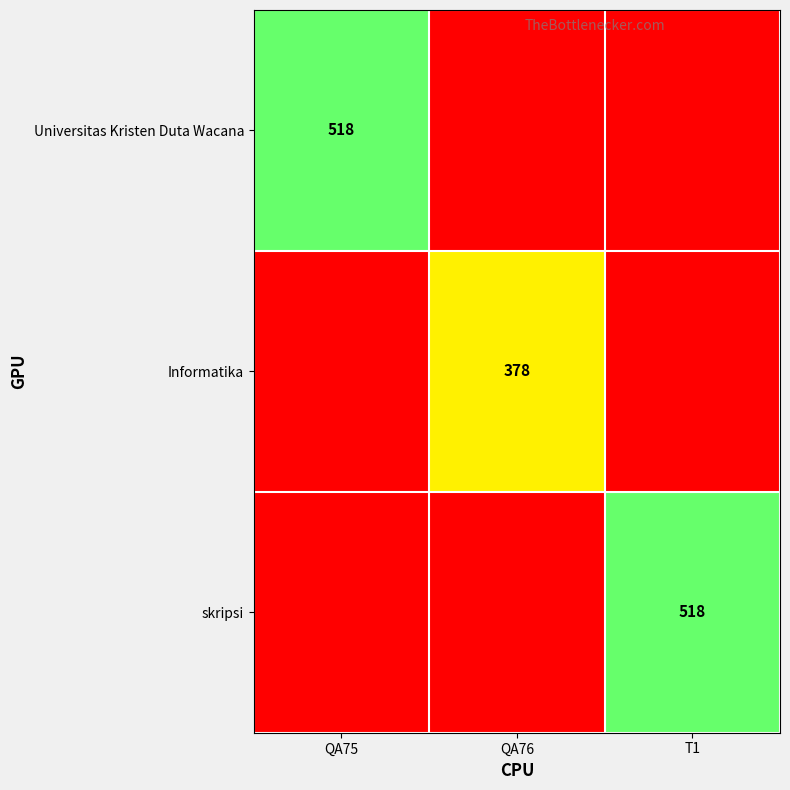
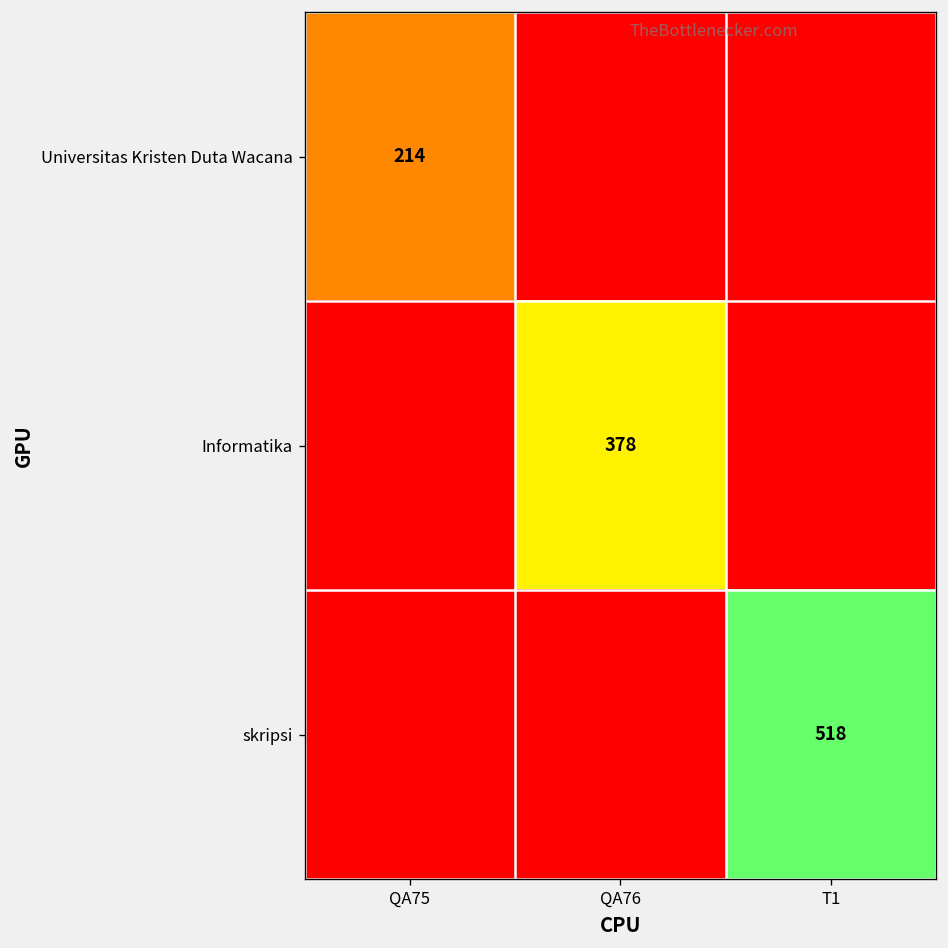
Universitas Kristen Duta Wacana, QA75: 518 -> 214
